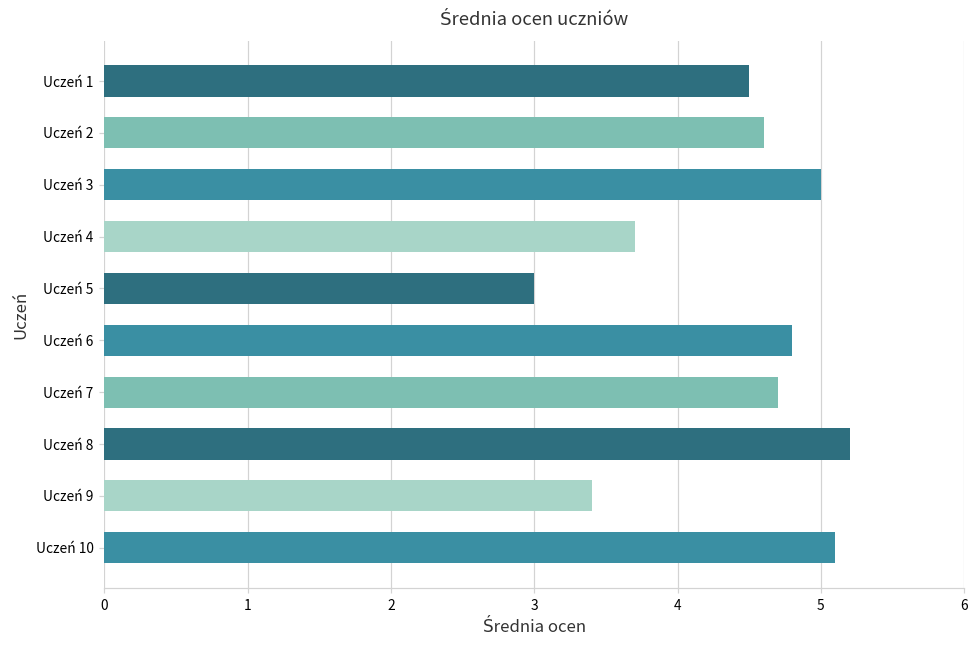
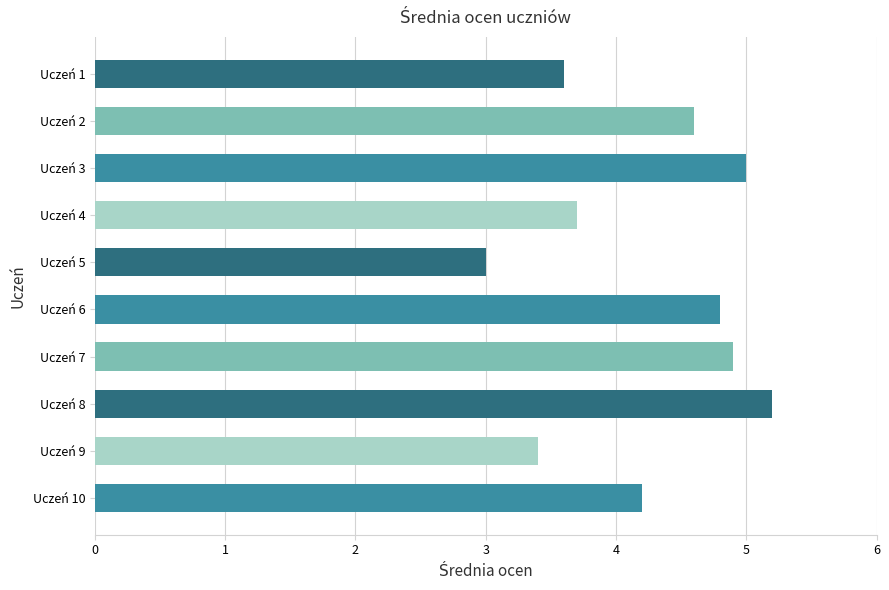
Uczeń 1: 4.5 -> 3.6
Uczeń 7: 4.7 -> 4.9
Uczeń 10: 5.1 -> 4.2
